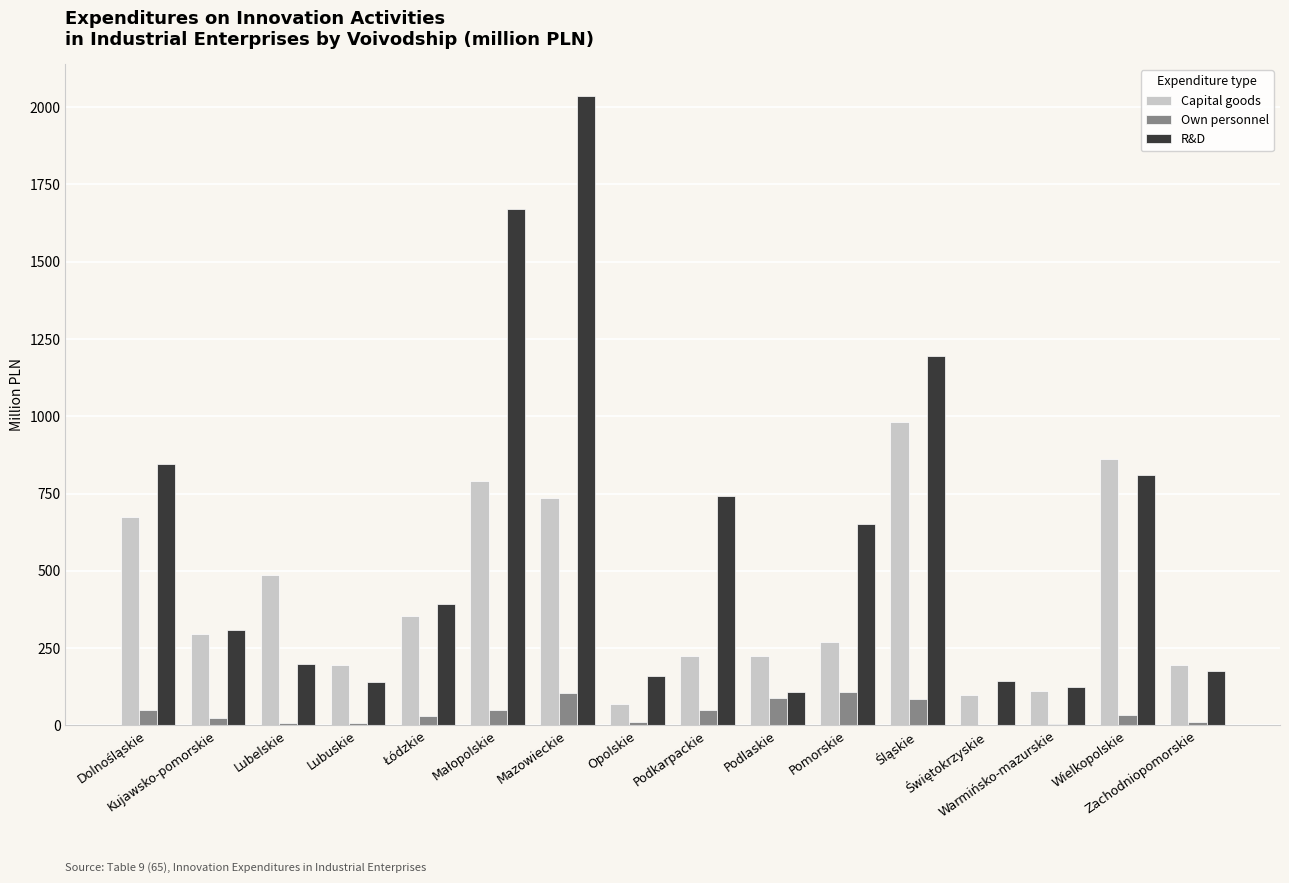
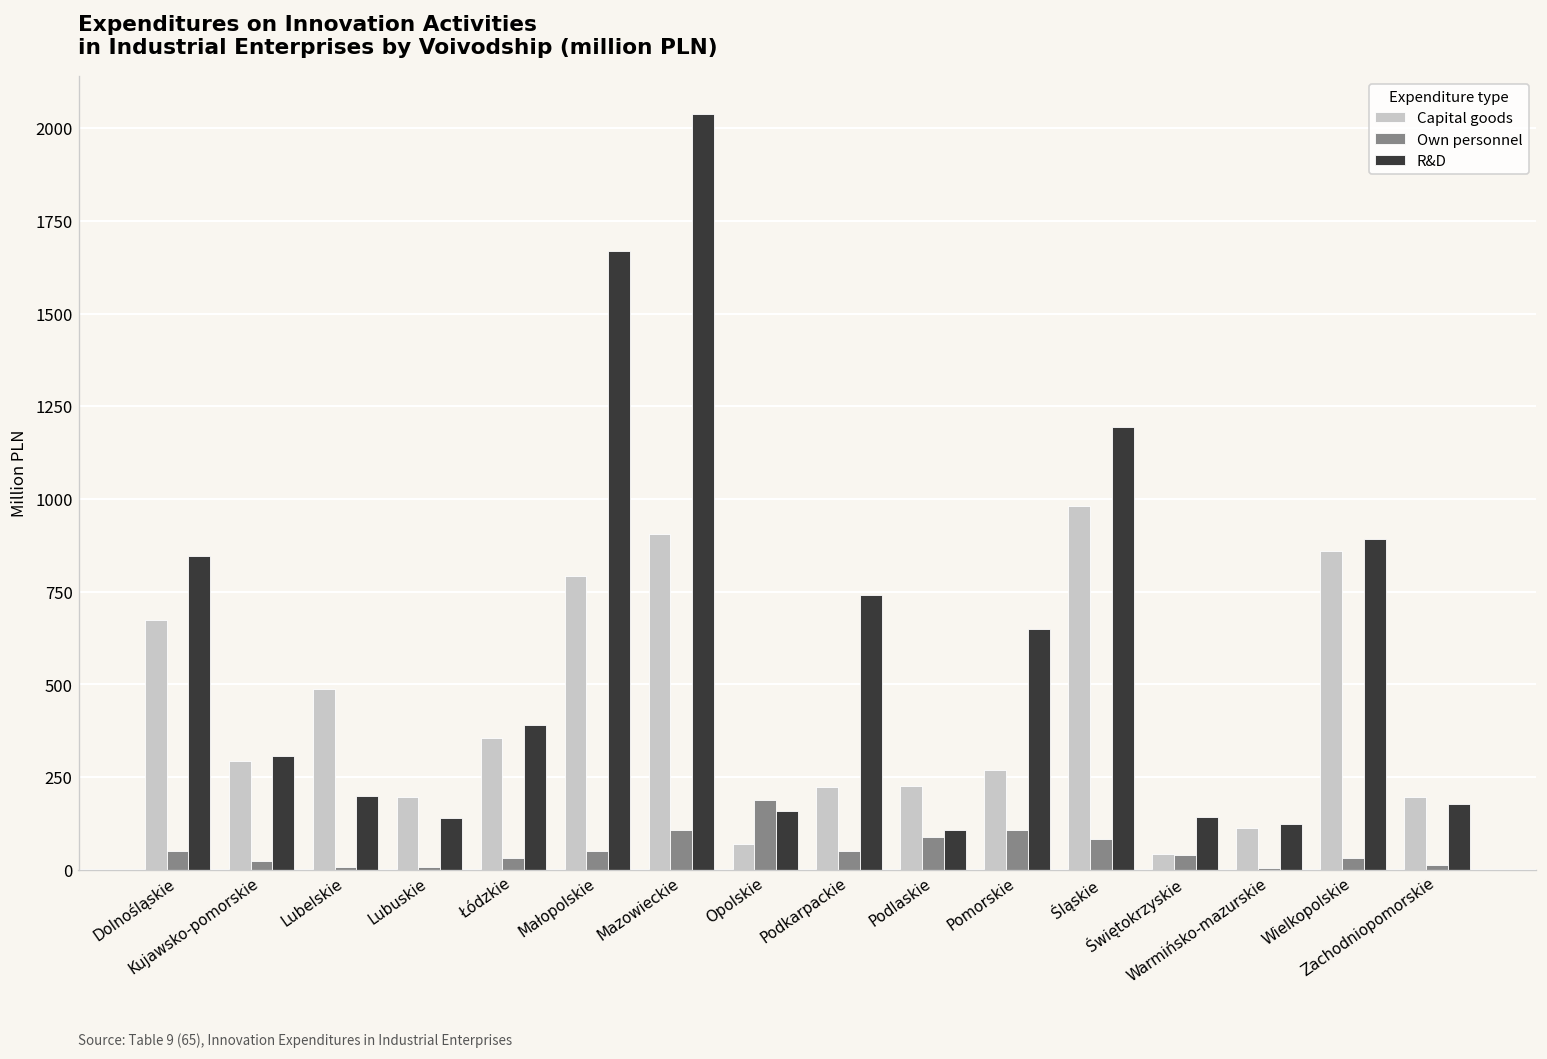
Capital goods, Mazowieckie: 730 -> 910
Own personnel, Opolskie: 10 -> 190
Capital goods, Świętokrzyskie: 100 -> 40
Own personnel, Świętokrzyskie: 0 -> 40
R&D, Wielkopolskie: 810 -> 890
